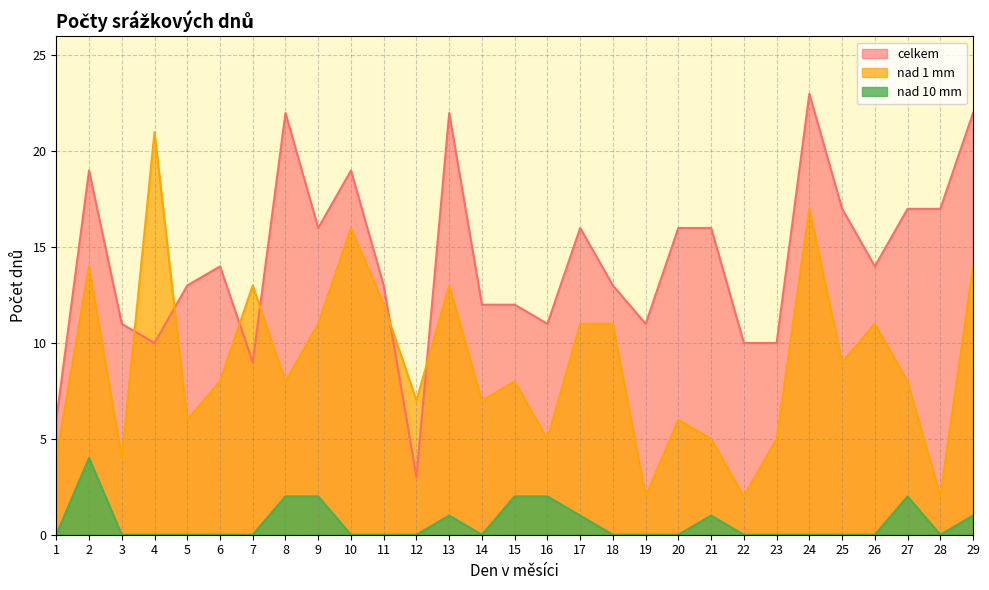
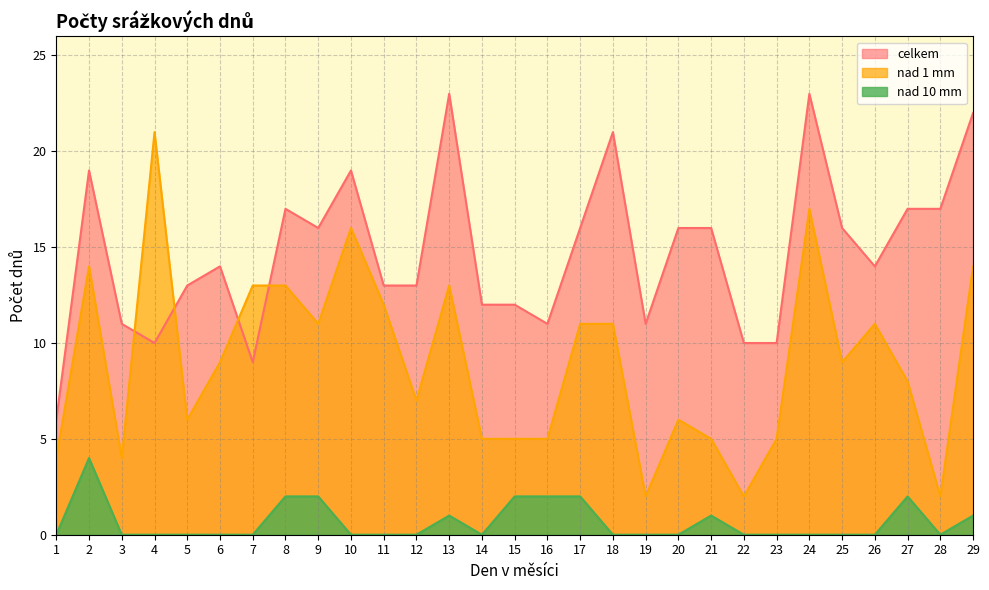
nad 1 mm, 6: 8 -> 9
celkem, 8: 22 -> 17
nad 1 mm, 8: 8 -> 13
celkem, 12: 3 -> 13
celkem, 13: 22 -> 23
nad 1 mm, 14: 7 -> 5
nad 1 mm, 15: 8 -> 5
nad 10 mm, 17: 1 -> 2
celkem, 18: 13 -> 21
celkem, 25: 17 -> 16
